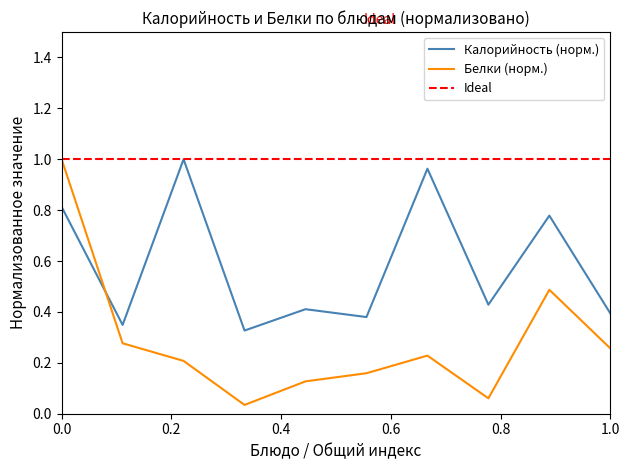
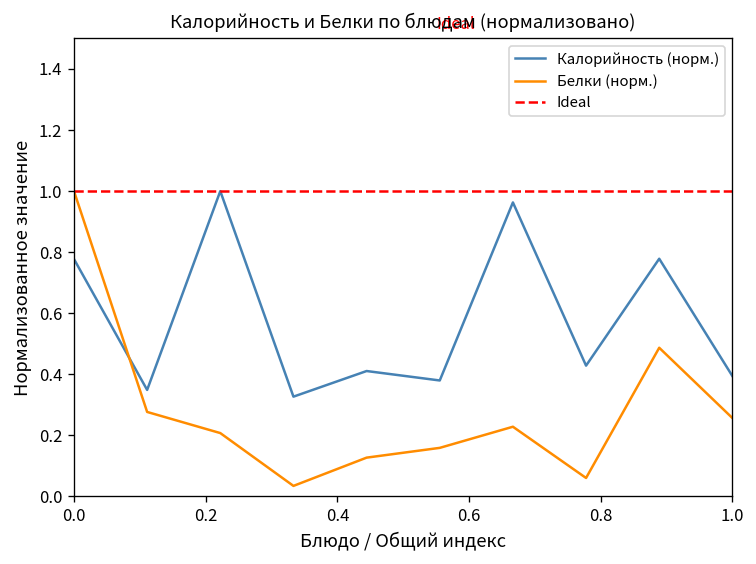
Калорийность (норм.), 0.0: 0.81 -> 0.78
